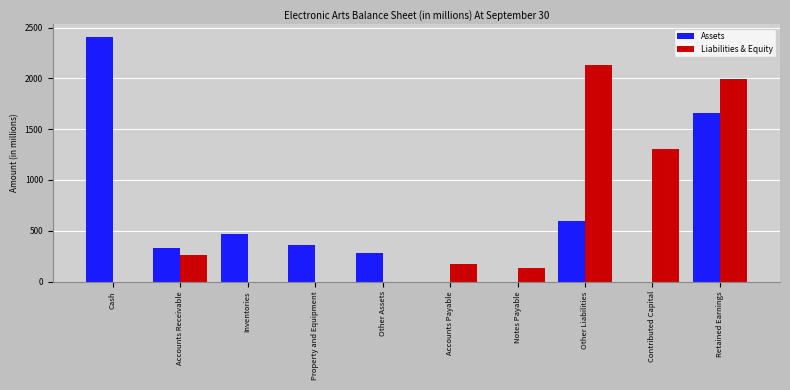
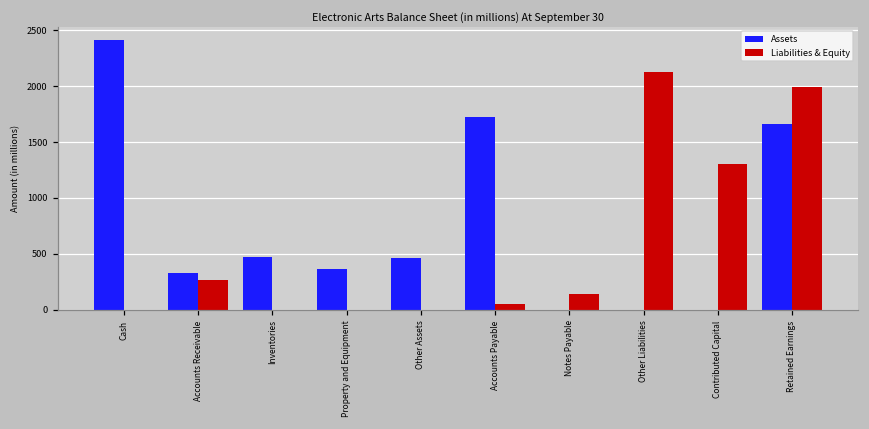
Assets, Other Assets: 280 -> 460
Assets, Accounts Payable: 0 -> 1730
Liabilities & Equity, Accounts Payable: 170 -> 50
Assets, Other Liabilities: 600 -> 0
